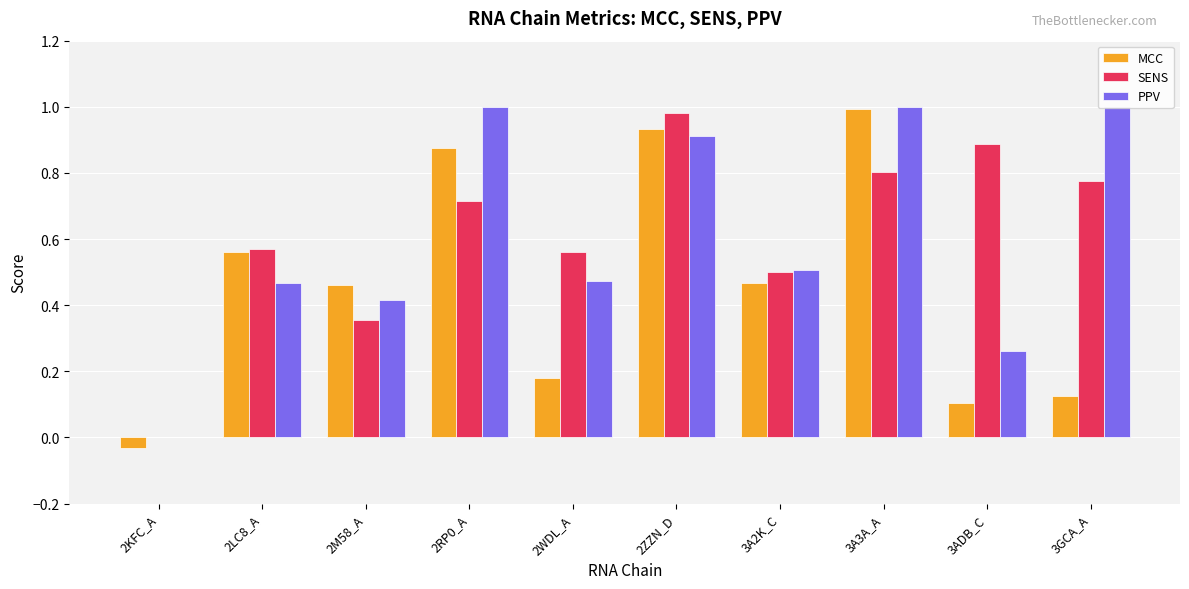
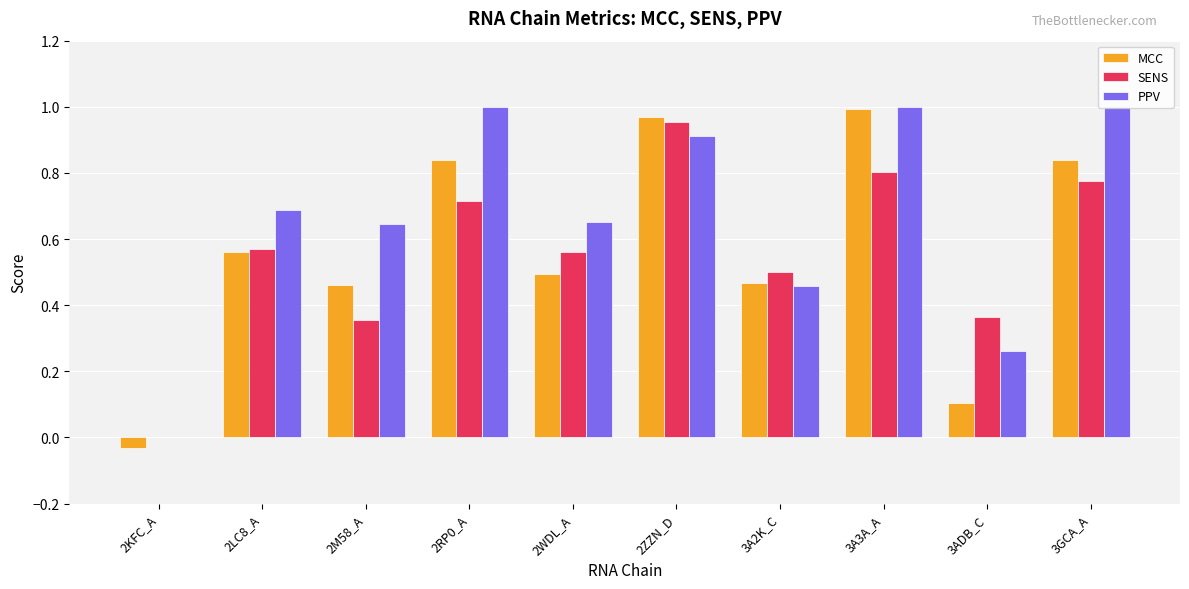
PPV, 2LC8_A: 0.47 -> 0.69
PPV, 2M58_A: 0.42 -> 0.65
MCC, 2RP0_A: 0.87 -> 0.84
MCC, 2WDL_A: 0.18 -> 0.49
PPV, 2WDL_A: 0.47 -> 0.65
MCC, 2ZZN_D: 0.93 -> 0.97
SENS, 2ZZN_D: 0.98 -> 0.95
PPV, 3A2K_C: 0.51 -> 0.46
SENS, 3ADB_C: 0.89 -> 0.36
MCC, 3GCA_A: 0.13 -> 0.84
